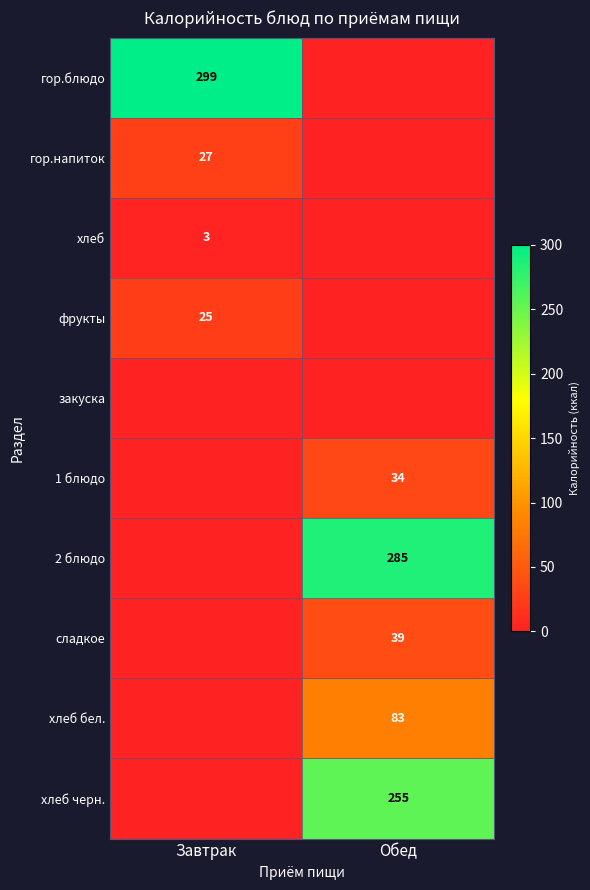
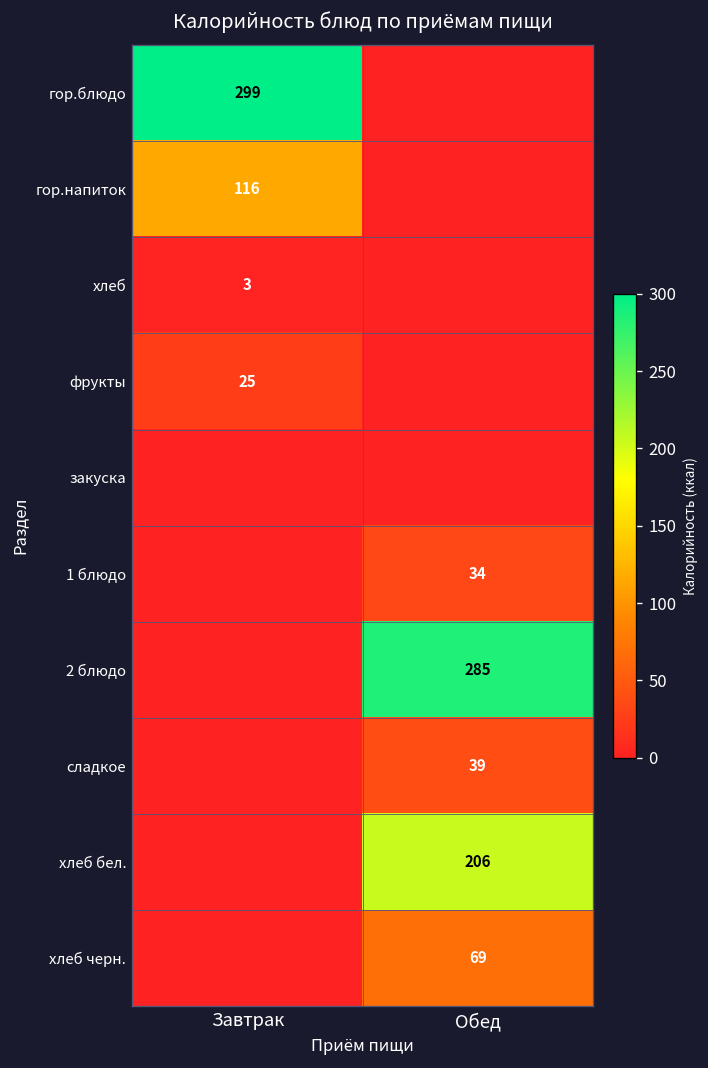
гор.напиток, Завтрак: 27 -> 116
хлеб бел., Обед: 83 -> 206
хлеб черн., Обед: 255 -> 69
